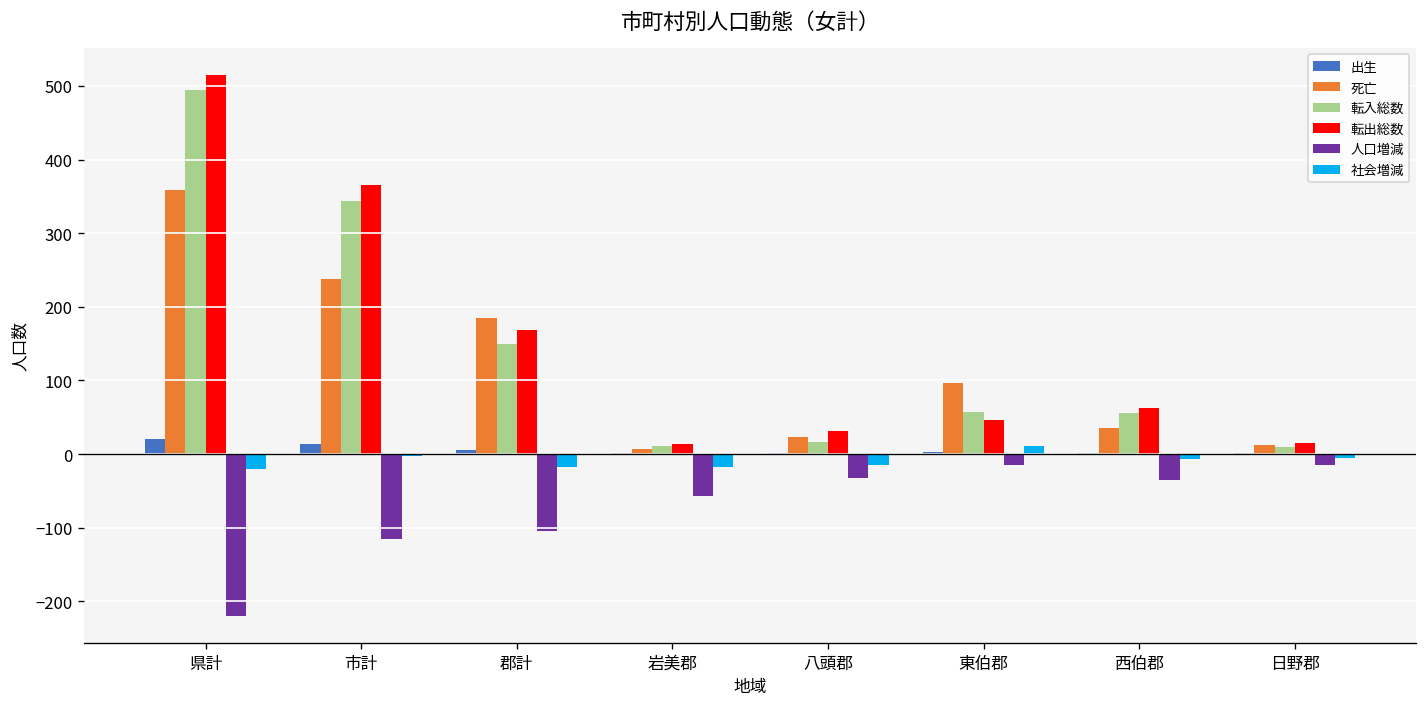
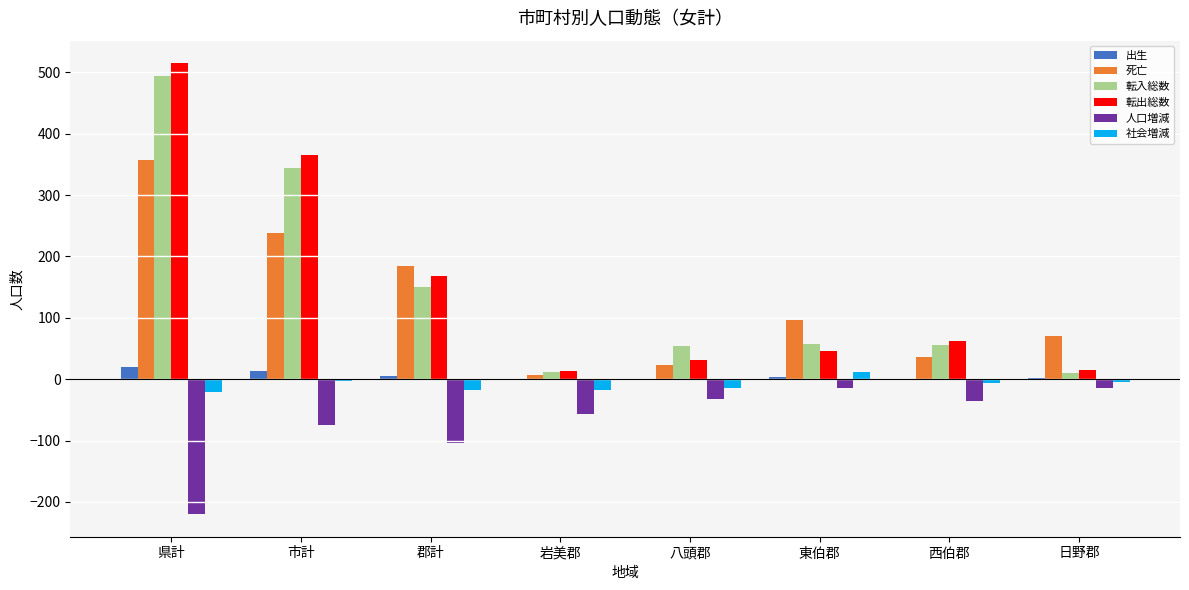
人口増減, 市計: -120 -> -80
転入総数, 八頭郡: 20 -> 50
死亡, 日野郡: 10 -> 70
